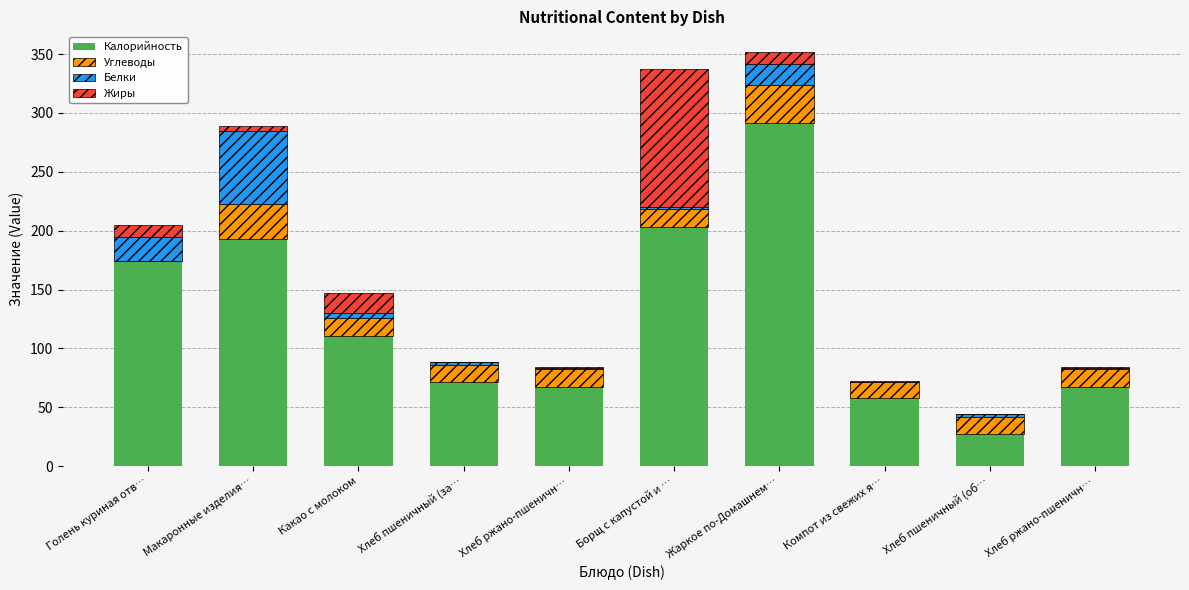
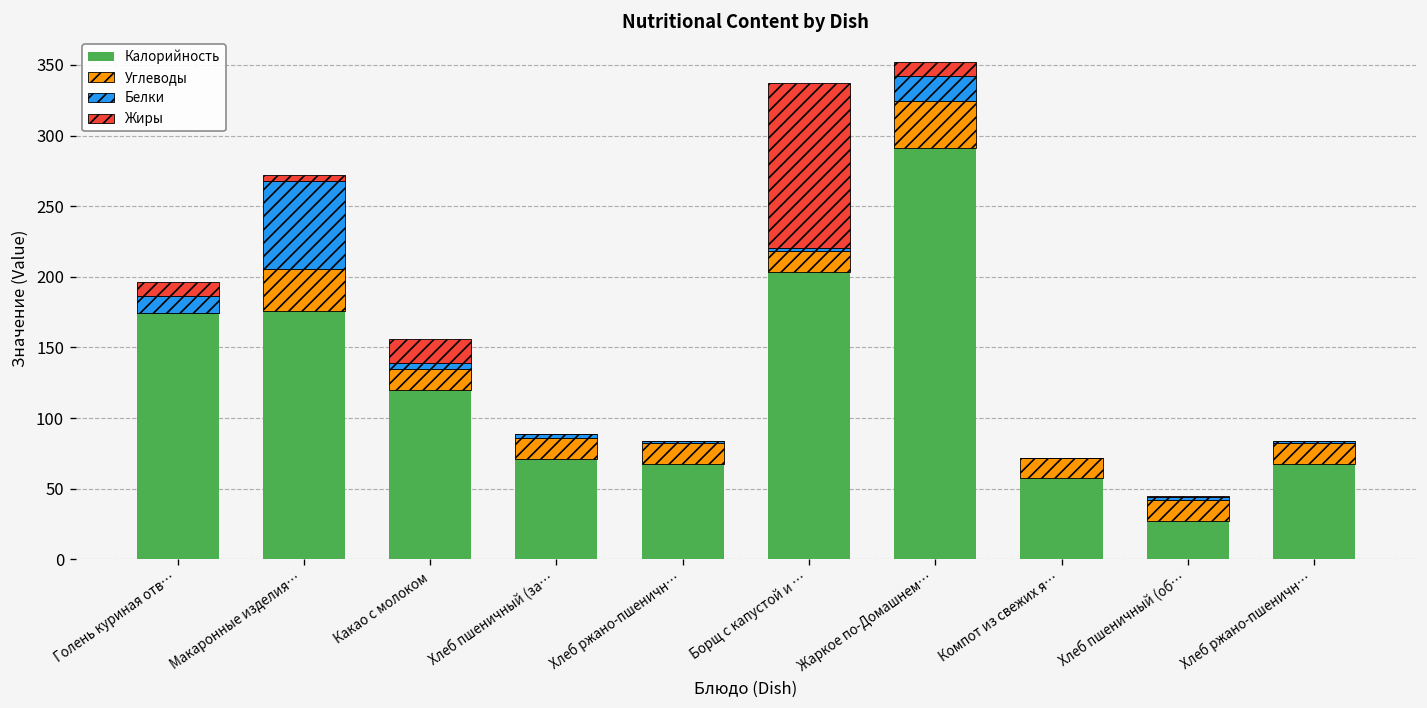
Белки, Голень куриная отв…: 20 -> 12
Калорийность, Макаронные изделия…: 193 -> 176
Калорийность, Какао с молоком: 111 -> 120
